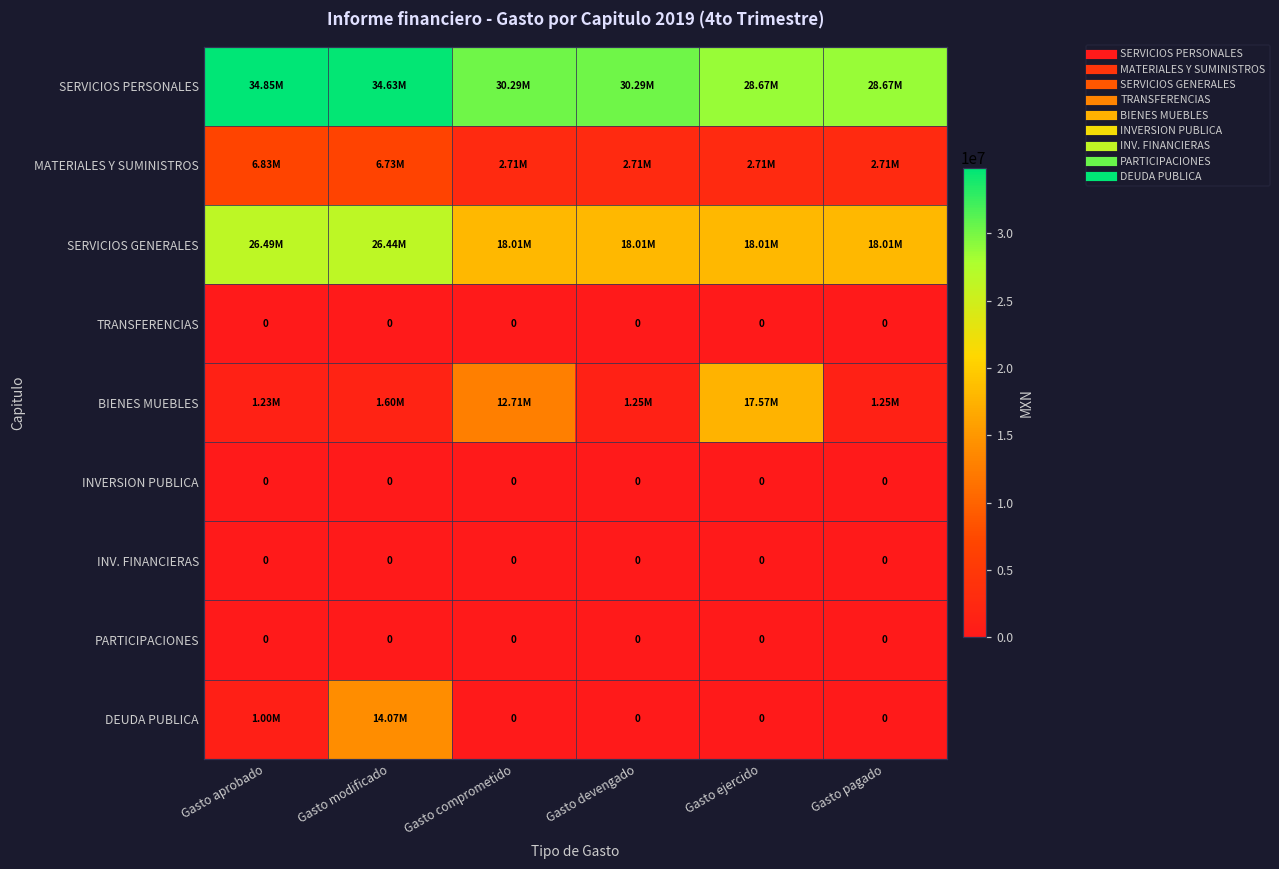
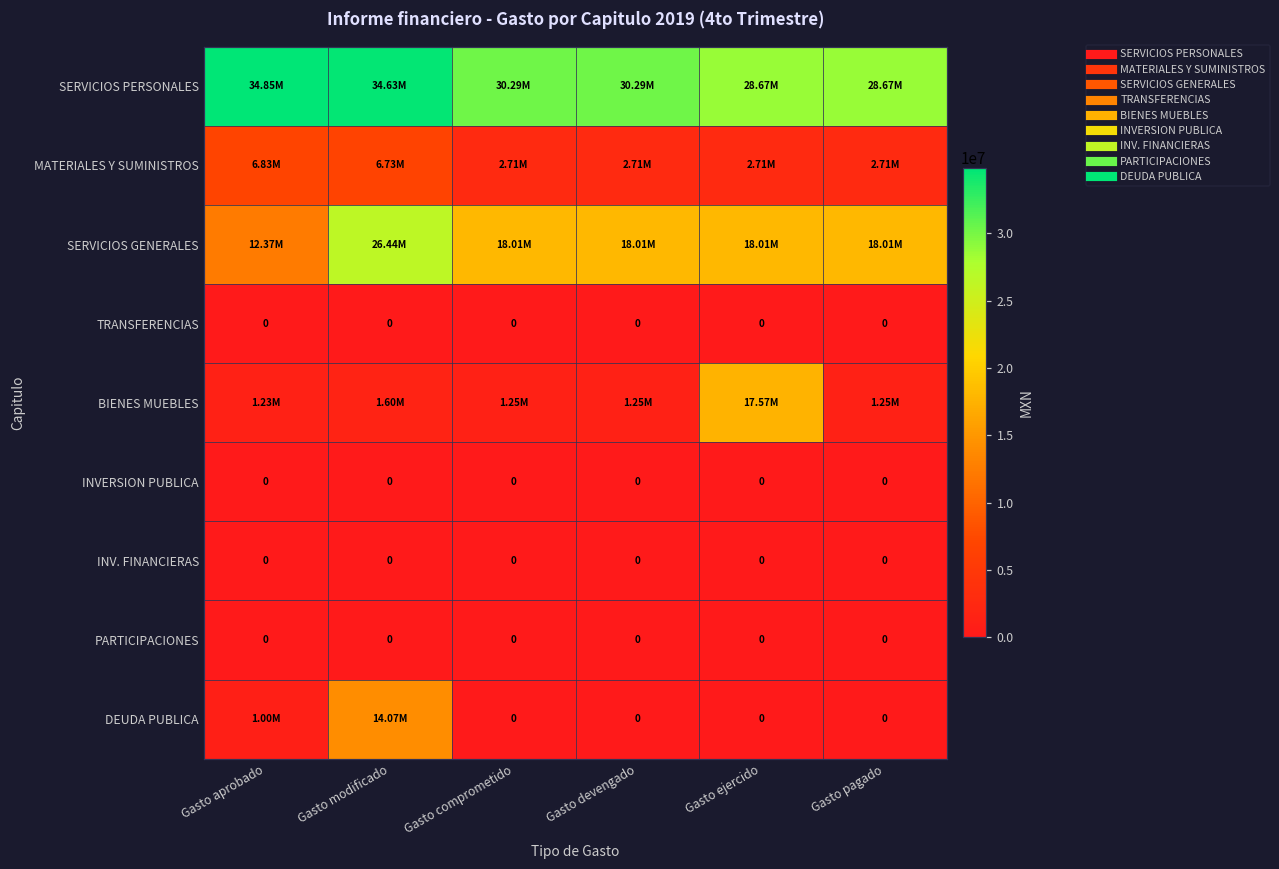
SERVICIOS GENERALES, Gasto aprobado: 26.49M -> 12.37M
BIENES MUEBLES, Gasto comprometido: 12.71M -> 1.25M
